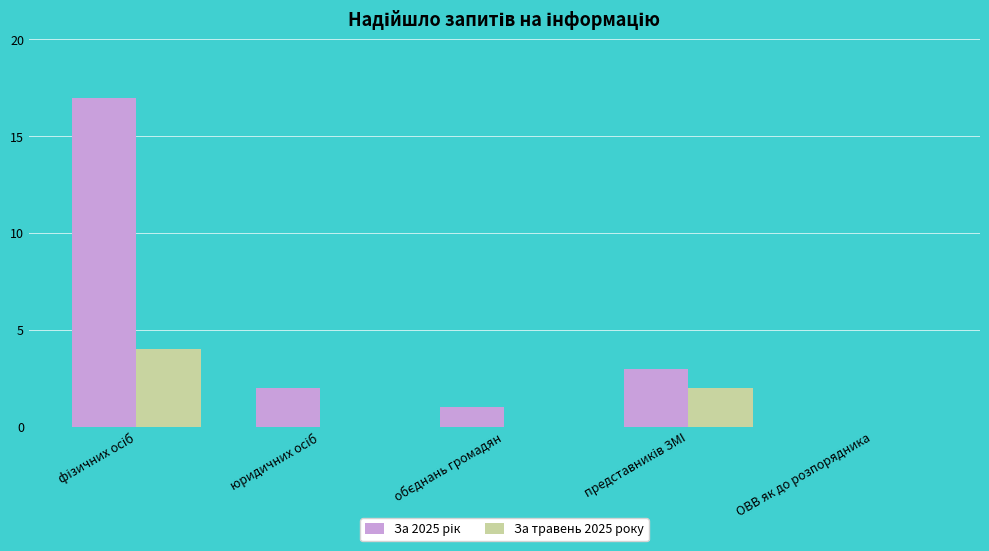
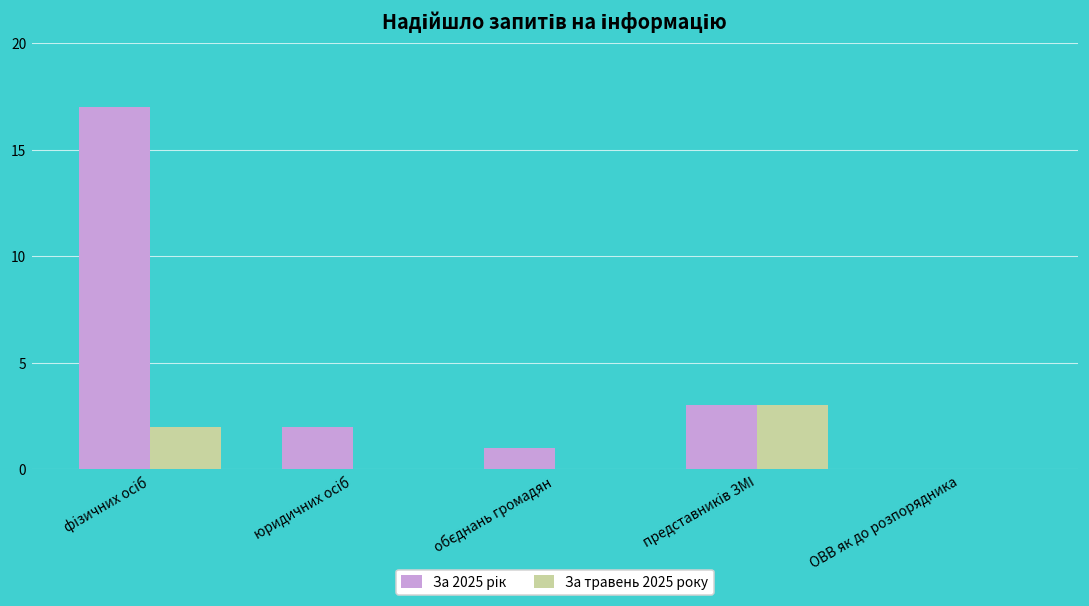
За травень 2025 року, фізичних осіб: 4 -> 2
За травень 2025 року, представників ЗМІ: 2 -> 3
